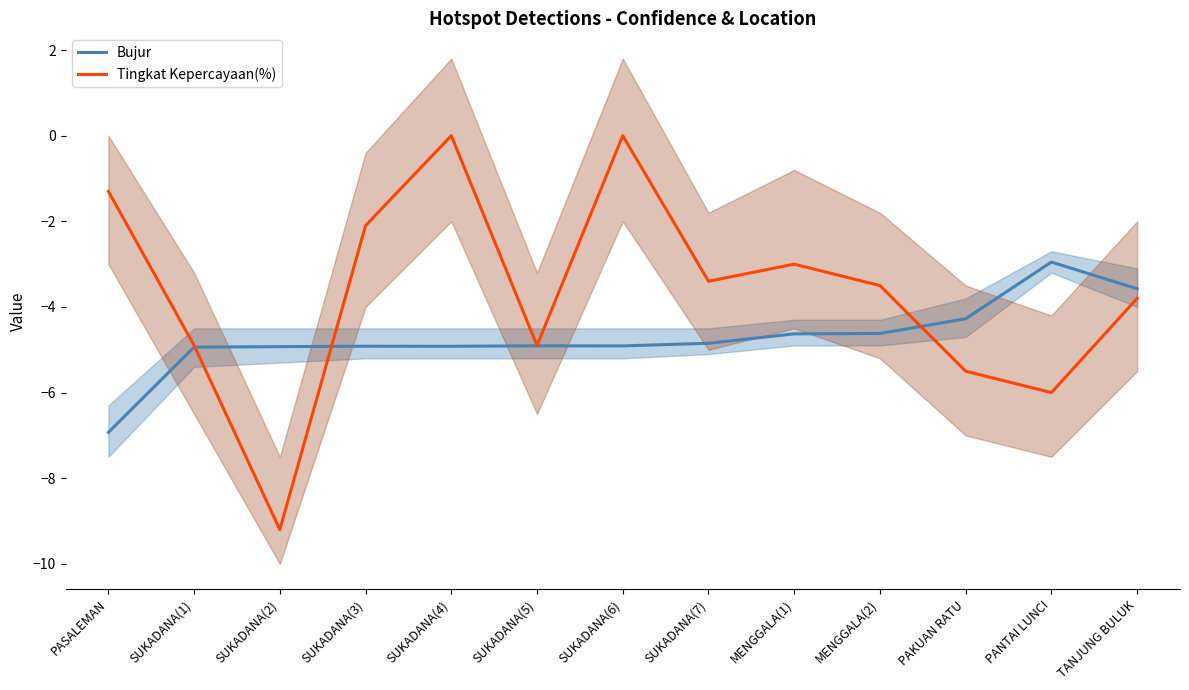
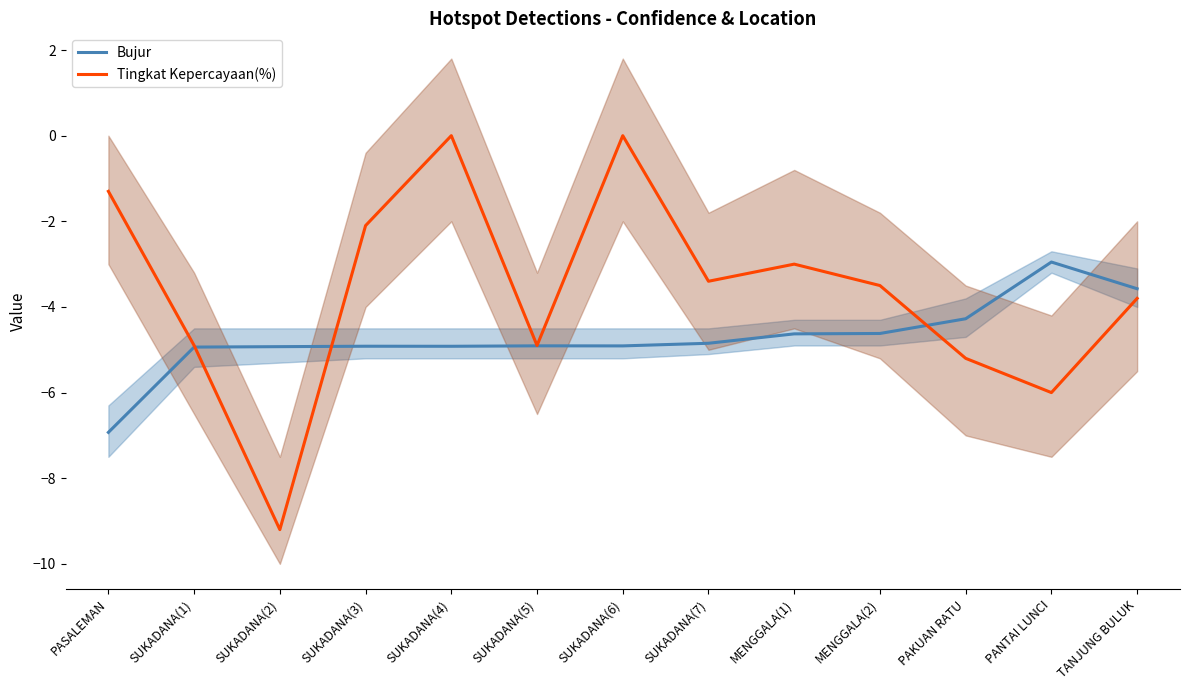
Tingkat Kepercayaan(%), PAKUAN RATU: -5.5 -> -5.2
